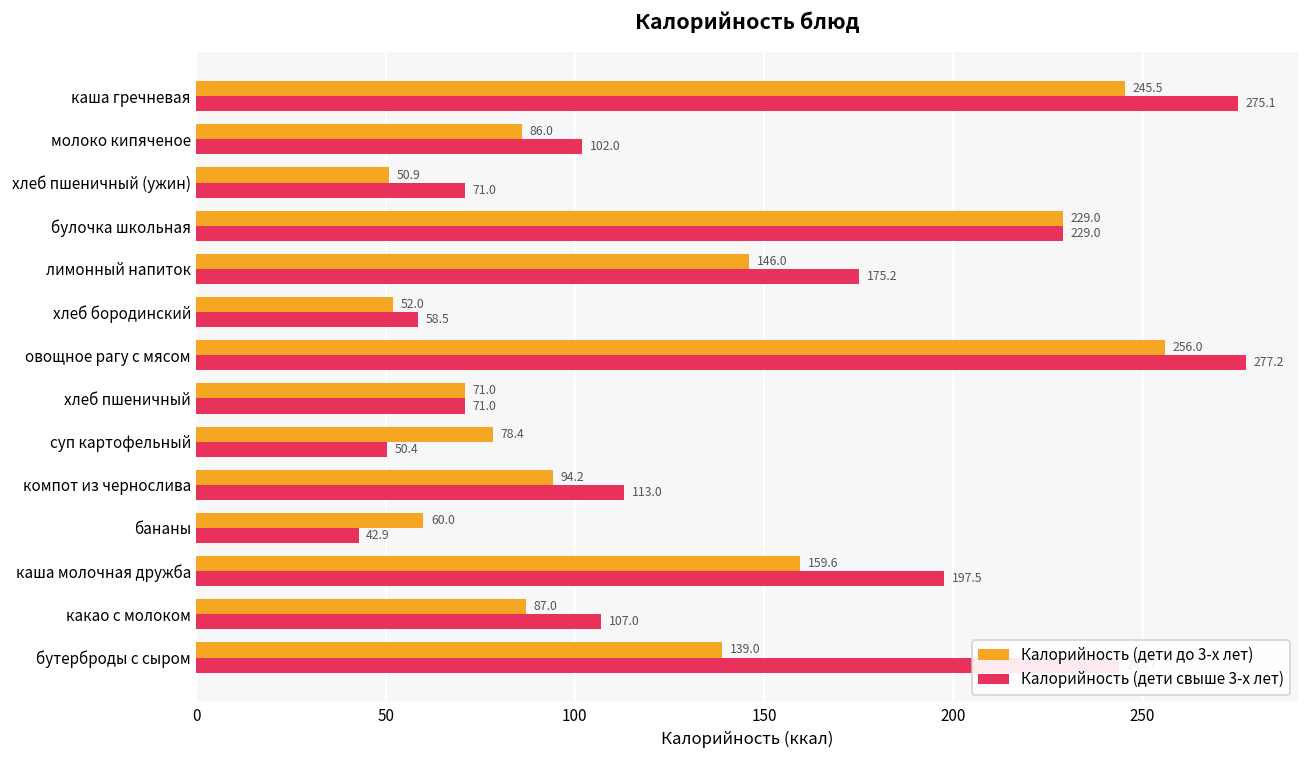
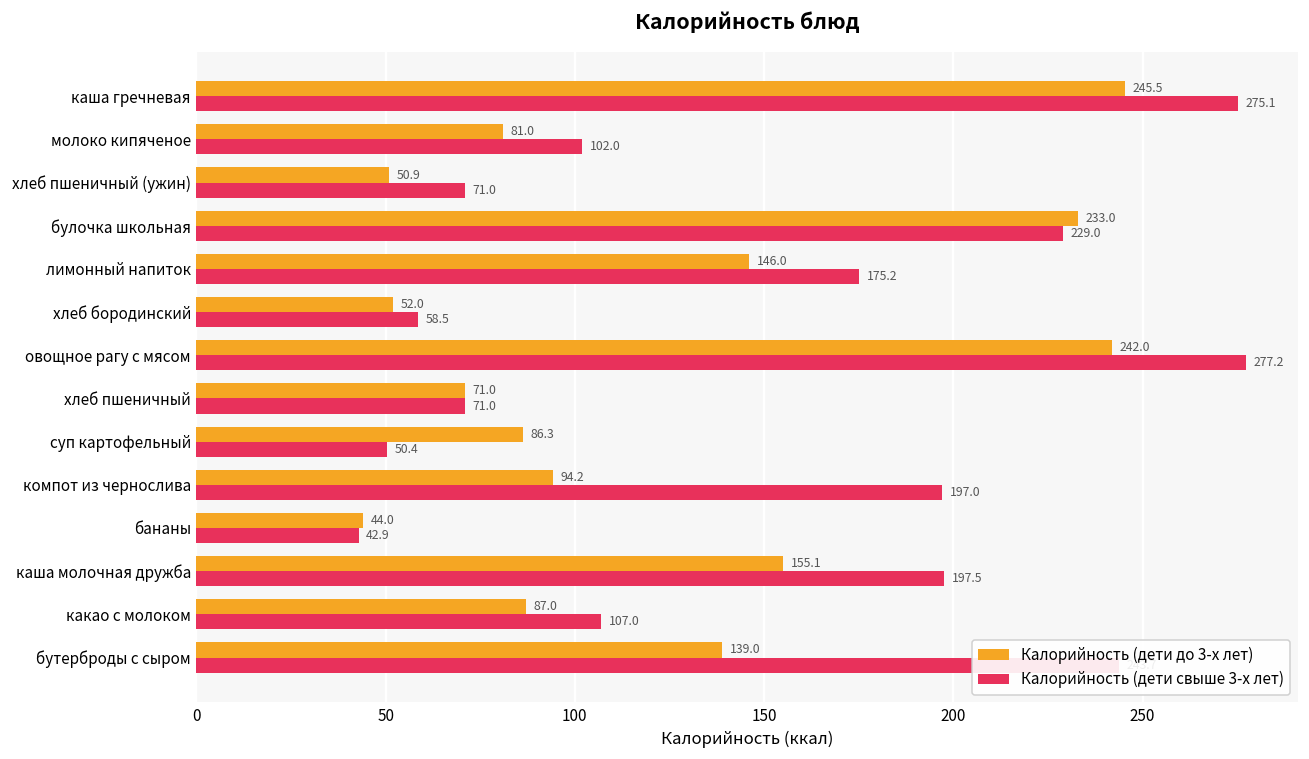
Калорийность (дети до 3-х лет), молоко кипяченое: 86.0 -> 81.0
Калорийность (дети до 3-х лет), булочка школьная: 229.0 -> 233.0
Калорийность (дети до 3-х лет), овощное рагу с мясом: 256.0 -> 242.0
Калорийность (дети до 3-х лет), суп картофельный: 78.4 -> 86.3
Калорийность (дети свыше 3-х лет), компот из чернослива: 113.0 -> 197.0
Калорийность (дети до 3-х лет), бананы: 60.0 -> 44.0
Калорийность (дети до 3-х лет), каша молочная дружба: 159.6 -> 155.1
